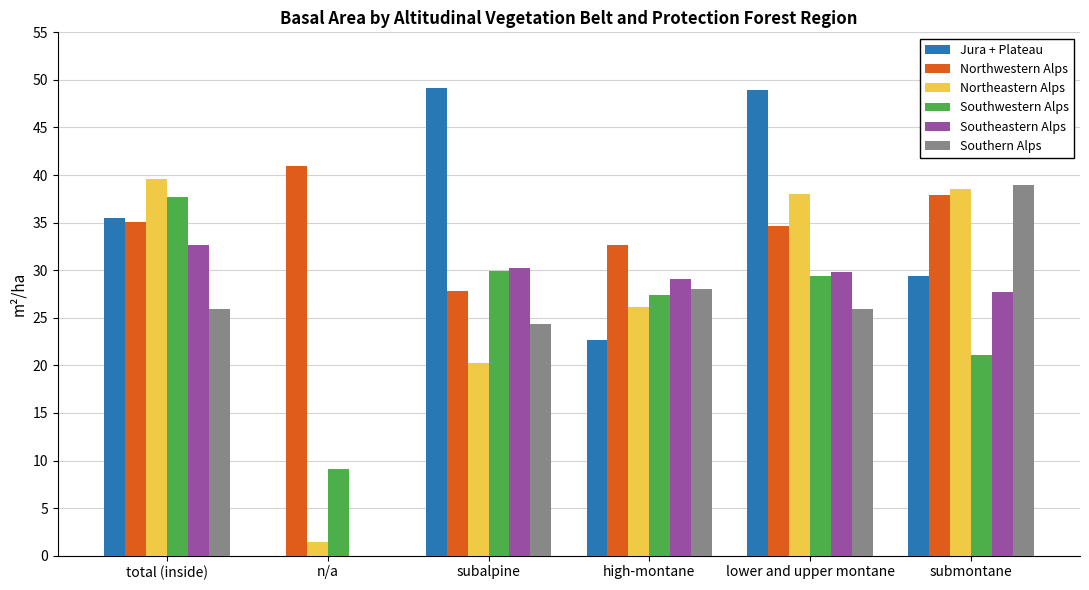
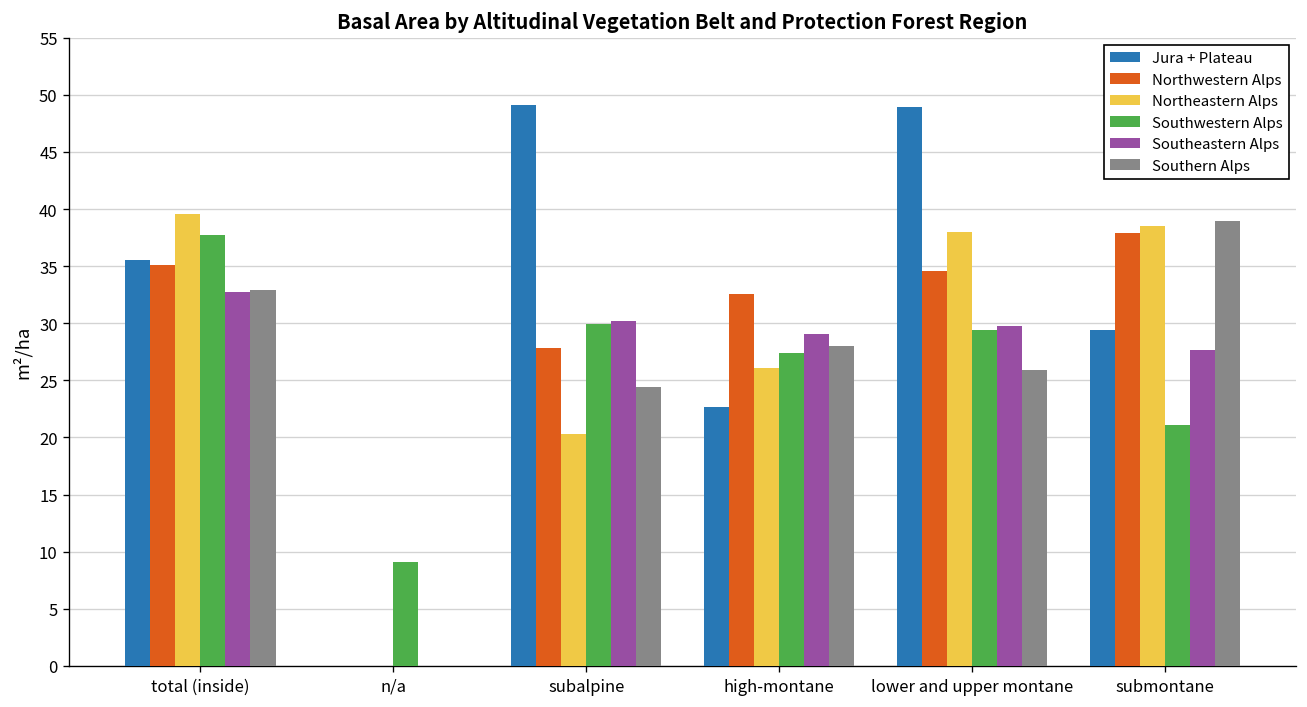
Southern Alps, total (inside): 26 -> 33
Northwestern Alps, n/a: 41 -> 0
Northeastern Alps, n/a: 1 -> 0
